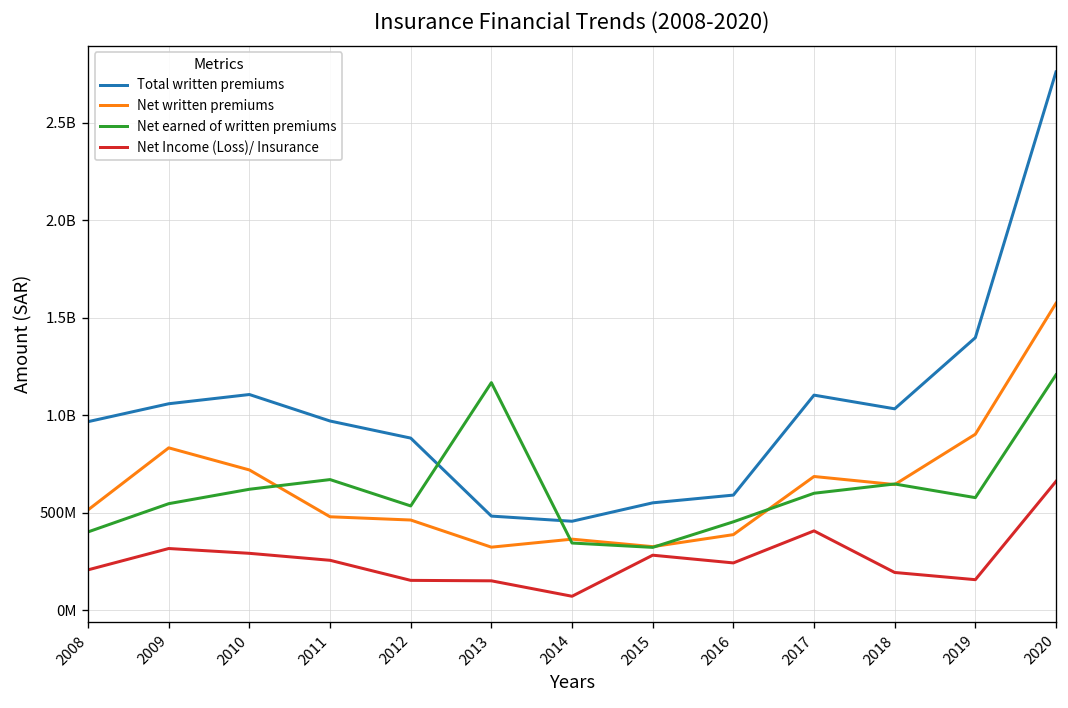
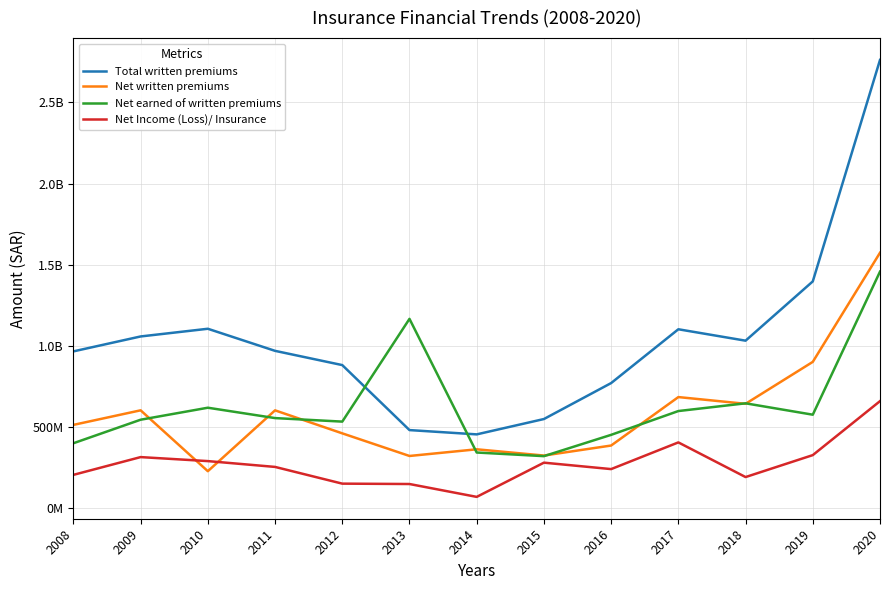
Net written premiums, 2009: 830000000 -> 600000000
Net written premiums, 2010: 720000000 -> 230000000
Net written premiums, 2011: 480000000 -> 600000000
Net earned of written premiums, 2011: 670000000 -> 560000000
Total written premiums, 2016: 590000000 -> 770000000
Net Income (Loss)/ Insurance, 2019: 160000000 -> 330000000
Net earned of written premiums, 2020: 1210000000 -> 1460000000
